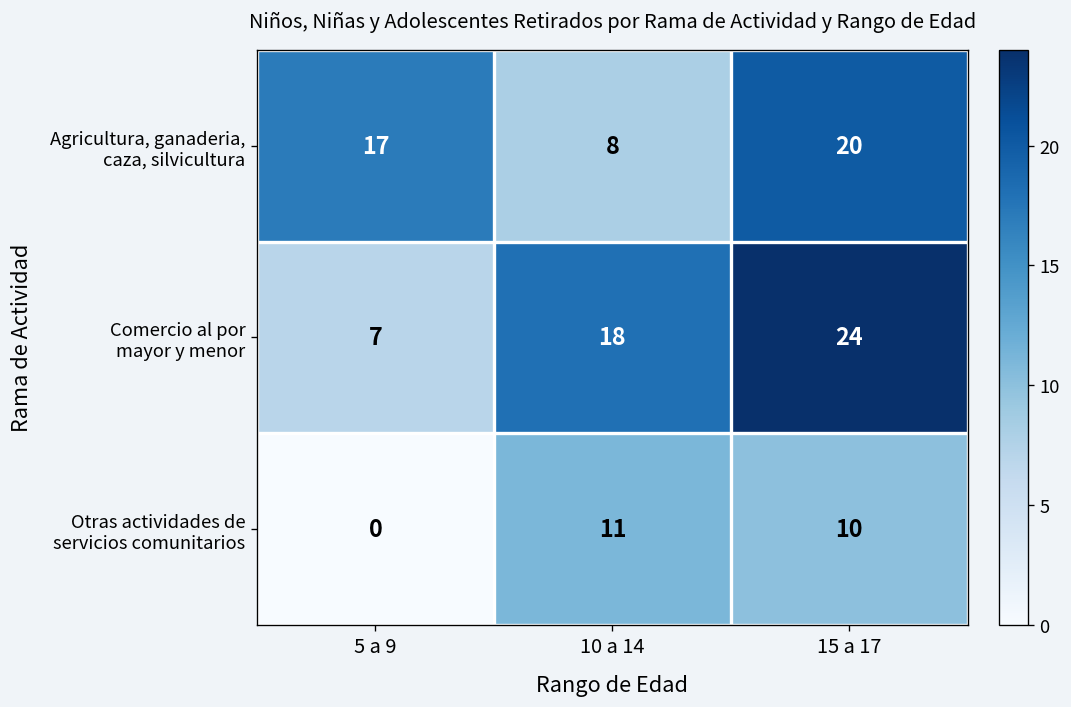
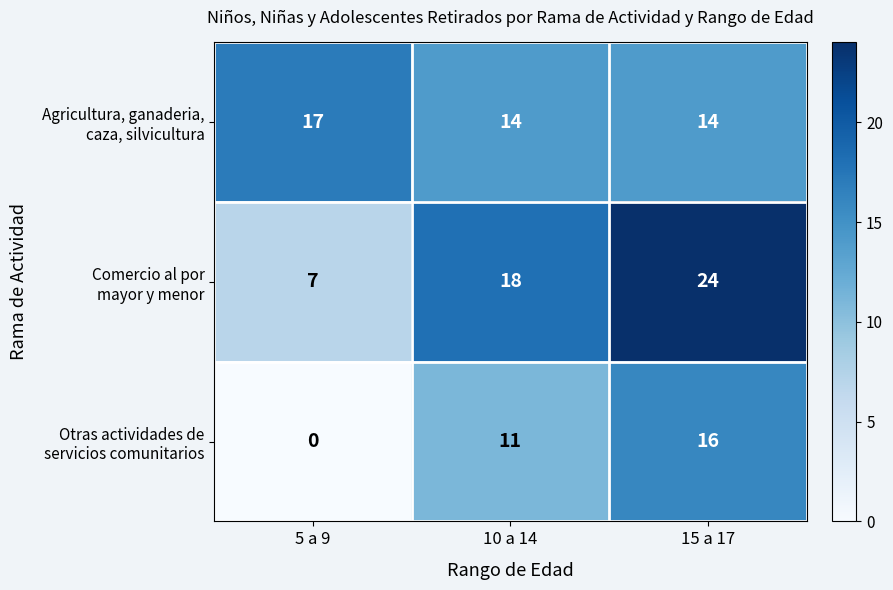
Agricultura, ganaderia, caza, silvicultura, 10 a 14: 8 -> 14
Agricultura, ganaderia, caza, silvicultura, 15 a 17: 20 -> 14
Otras actividades de servicios comunitarios, 15 a 17: 10 -> 16
